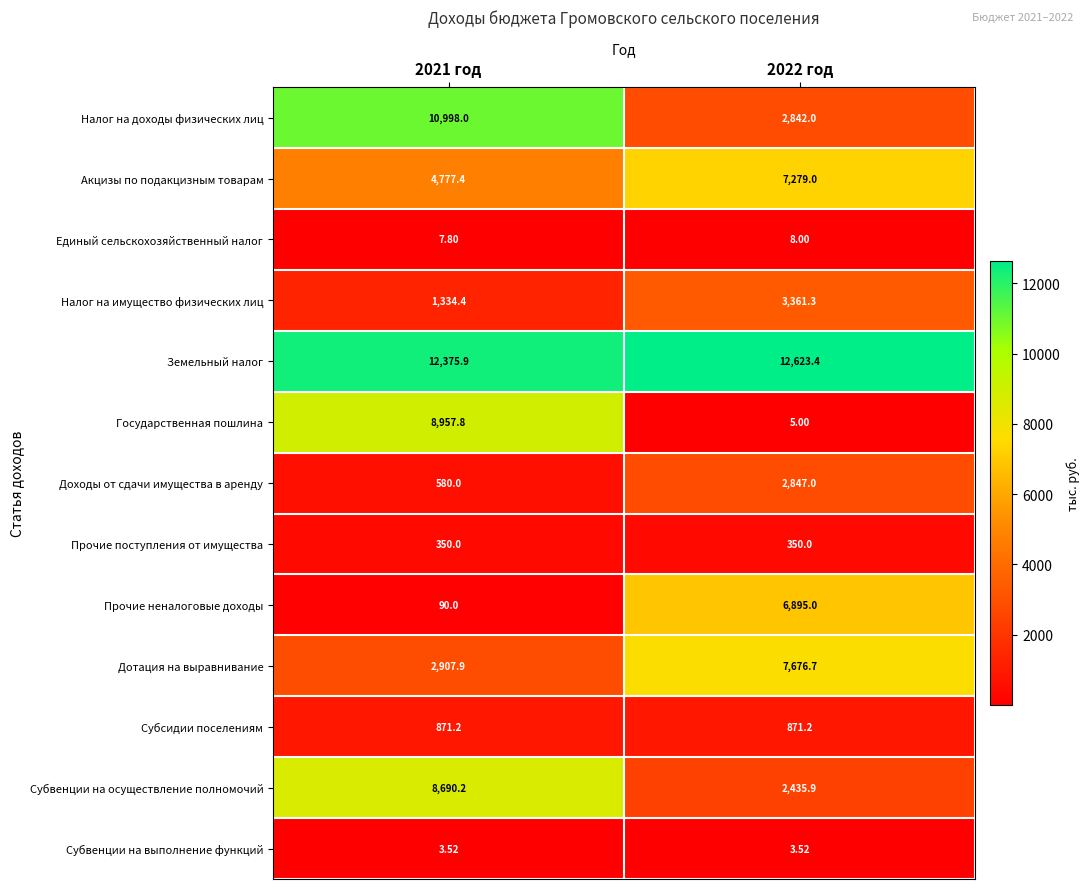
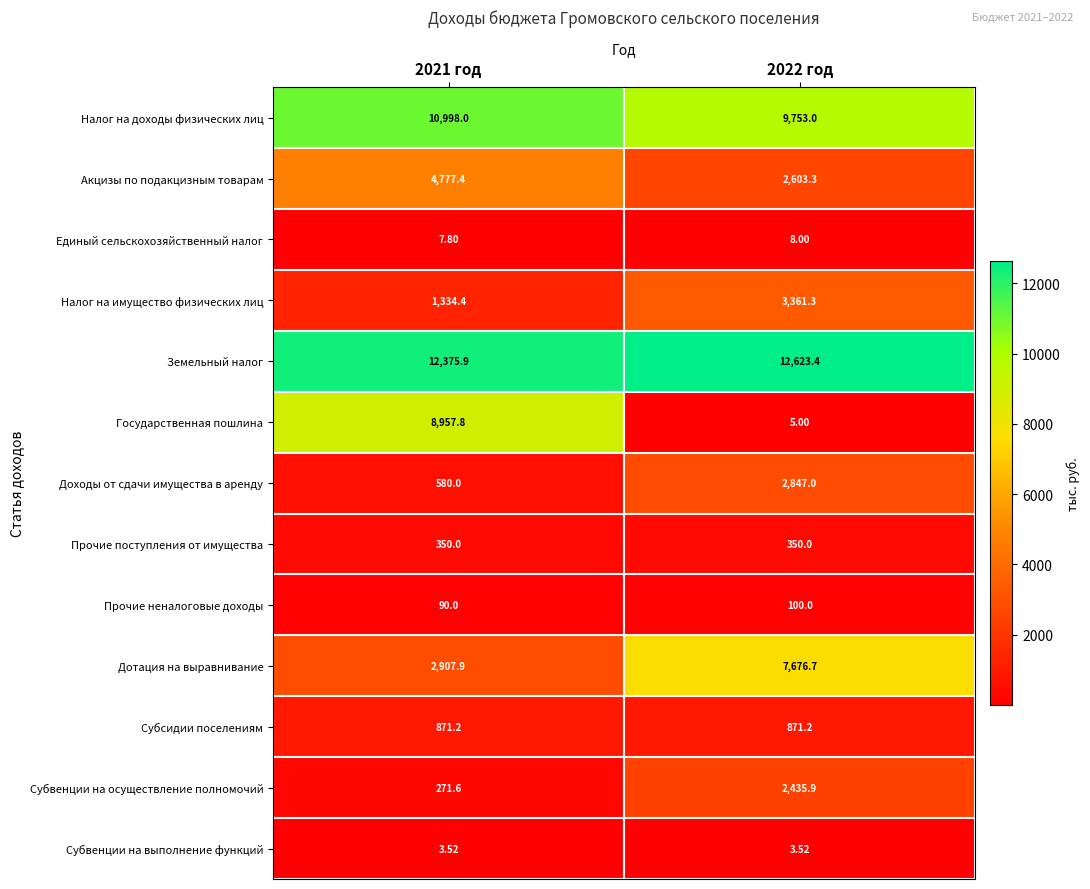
Налог на доходы физических лиц, 2022 год: 2,842.0 -> 9,753.0
Акцизы по подакцизным товарам, 2022 год: 7,279.0 -> 2,603.3
Прочие неналоговые доходы, 2022 год: 6,895.0 -> 100.0
Субвенции на осуществление полномочий, 2021 год: 8,690.2 -> 271.6
